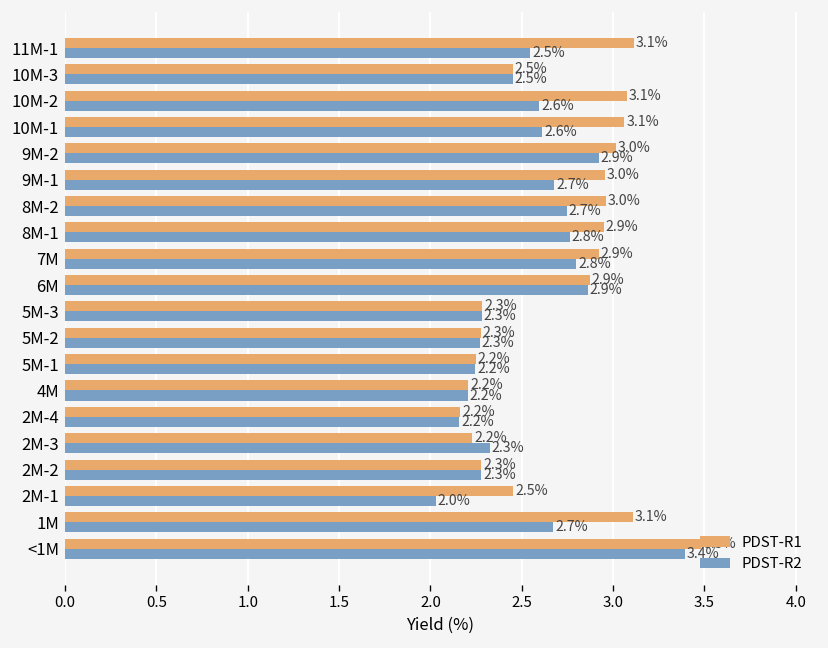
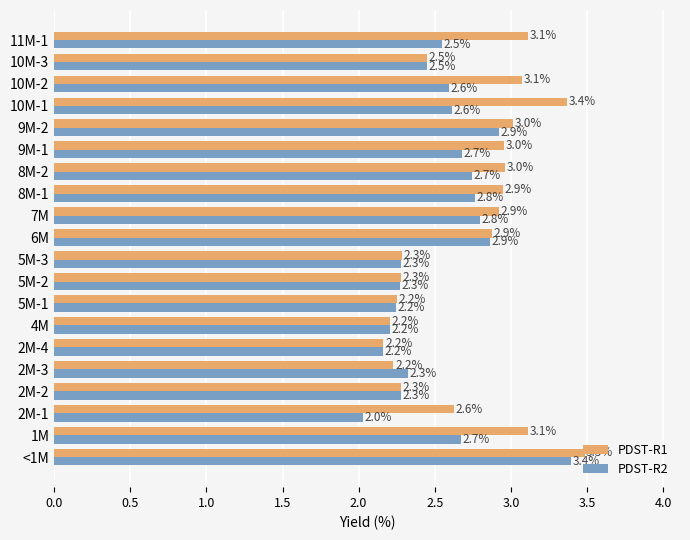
PDST-R1, 10M-1: 3.1% -> 3.4%
PDST-R1, 2M-1: 2.5% -> 2.6%
